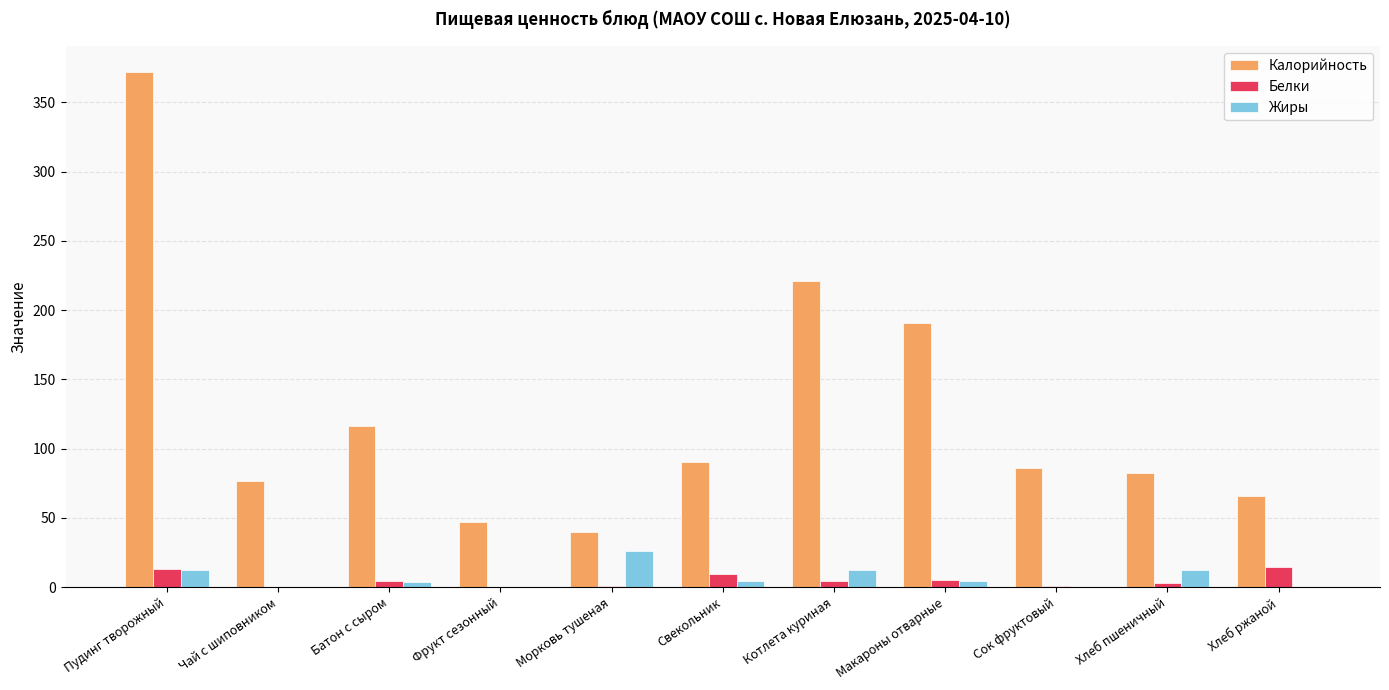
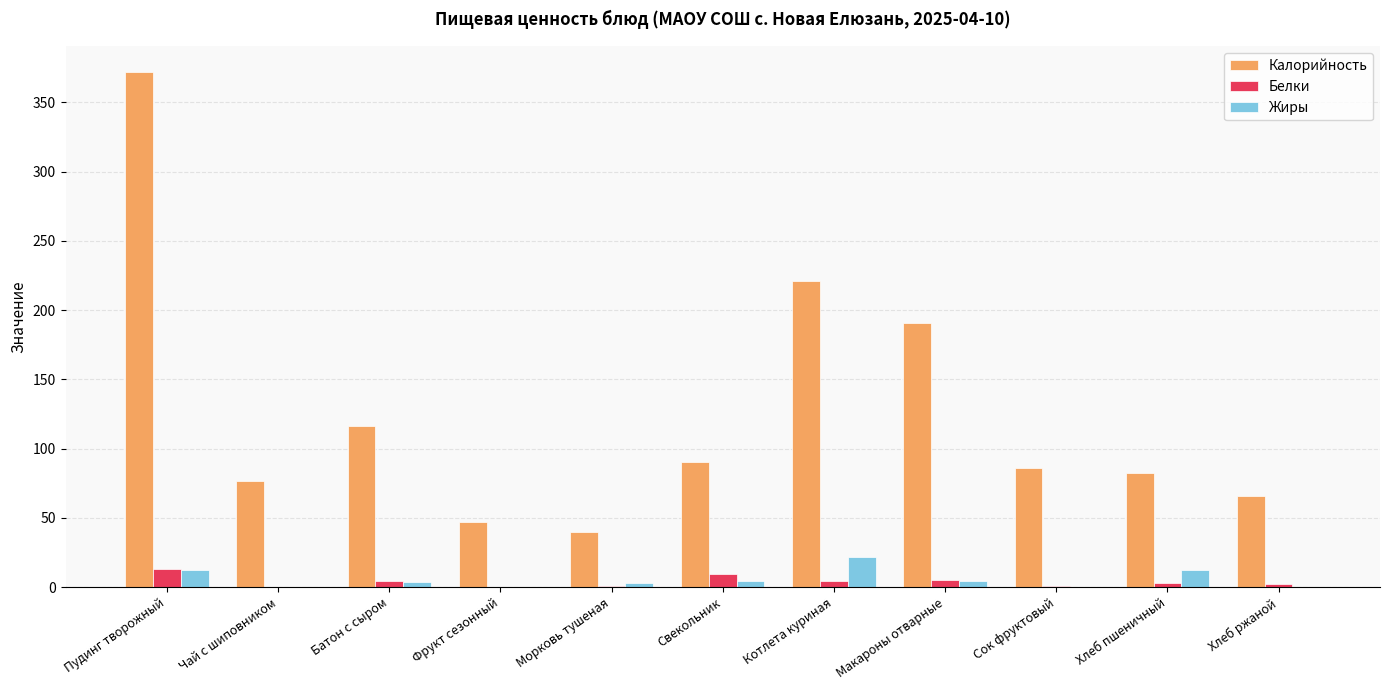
Жиры, Морковь тушеная: 26 -> 3
Жиры, Котлета куриная: 12 -> 22
Белки, Хлеб ржаной: 14 -> 2
